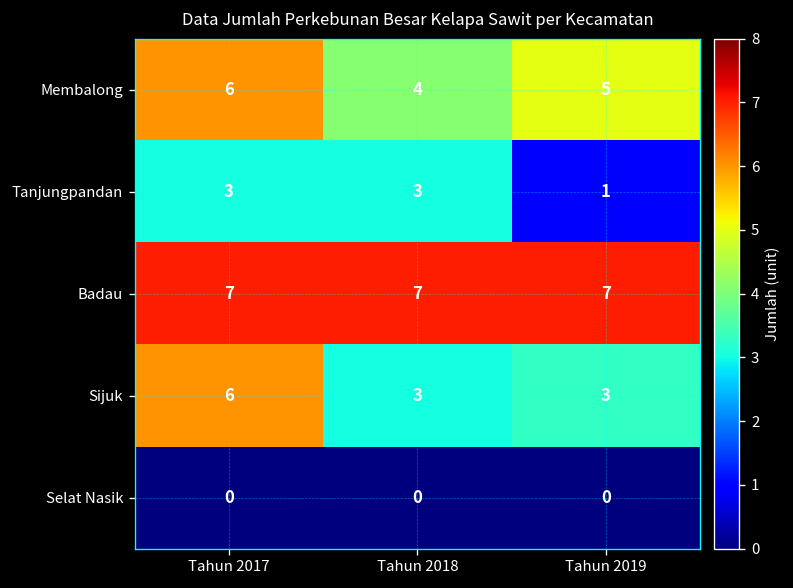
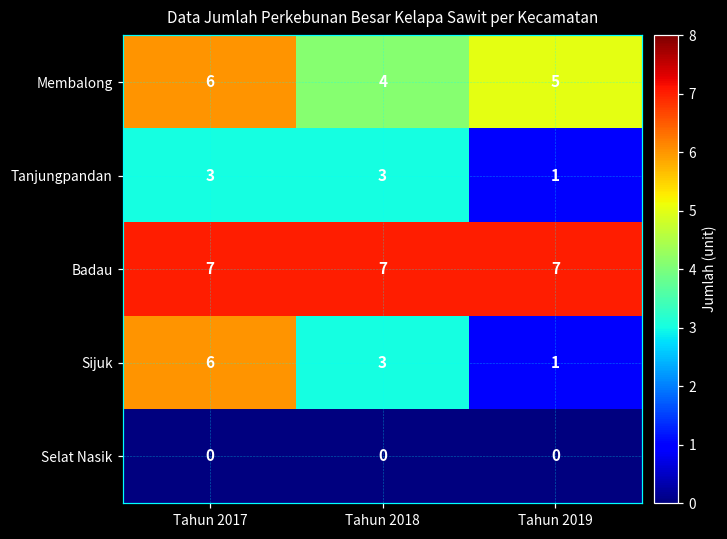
Sijuk, Tahun 2019: 3 -> 1
